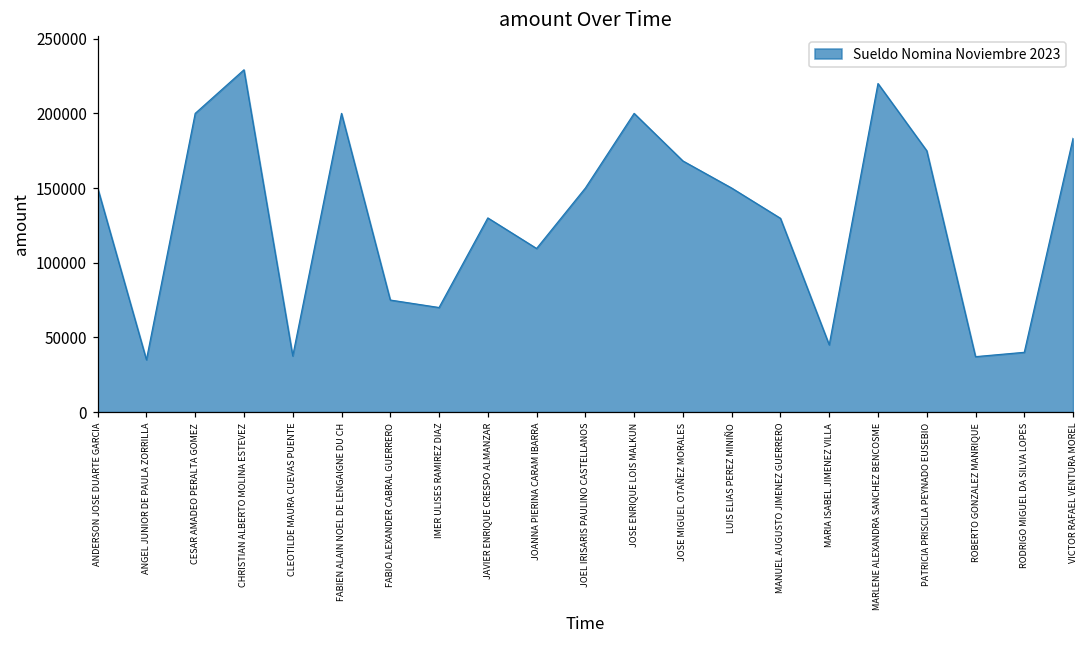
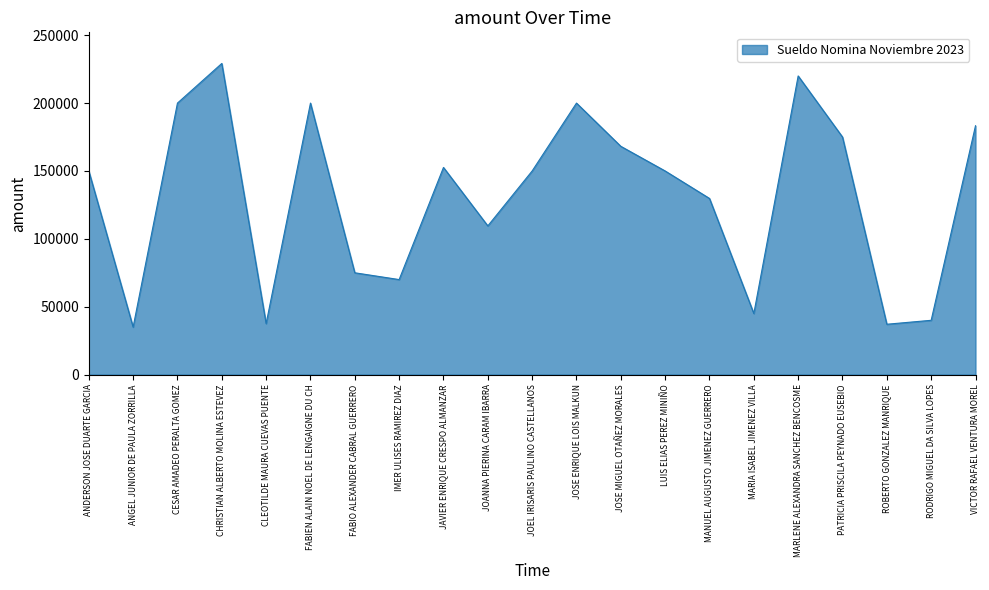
JAVIER ENRIQUE CRESPO ALMANZAR: 130000 -> 153000
